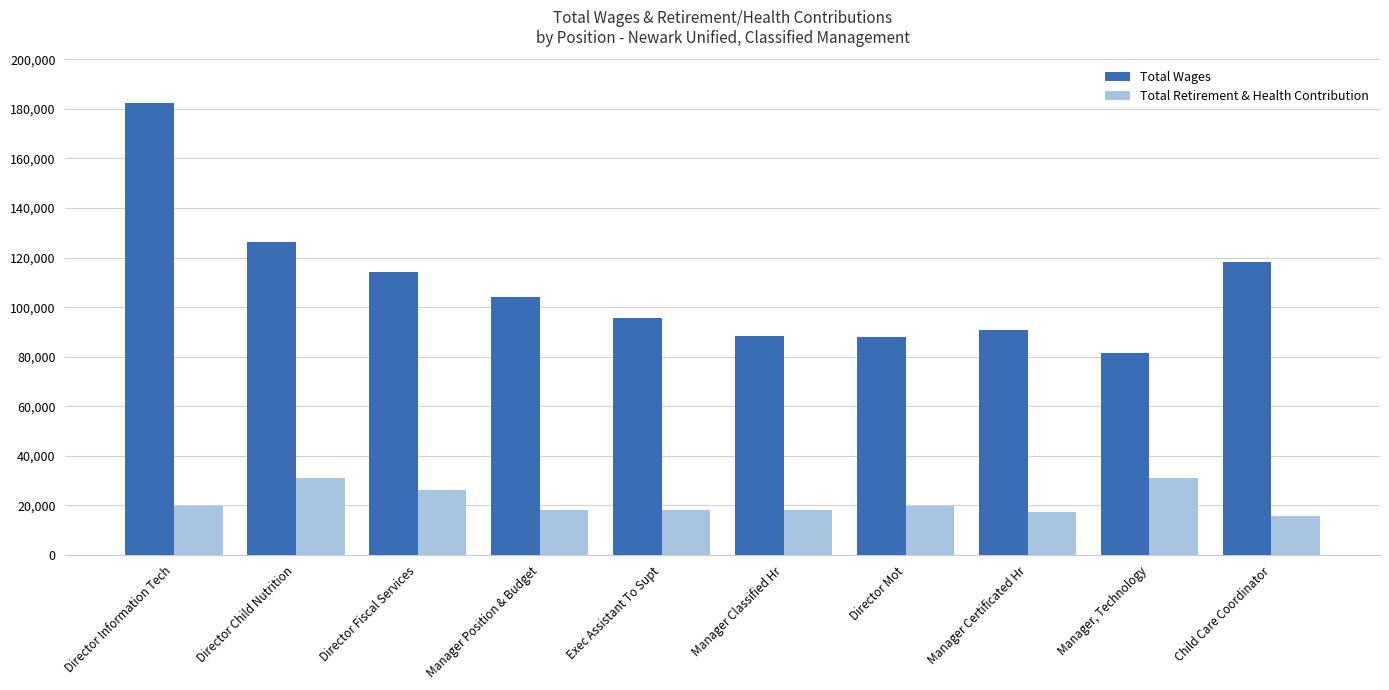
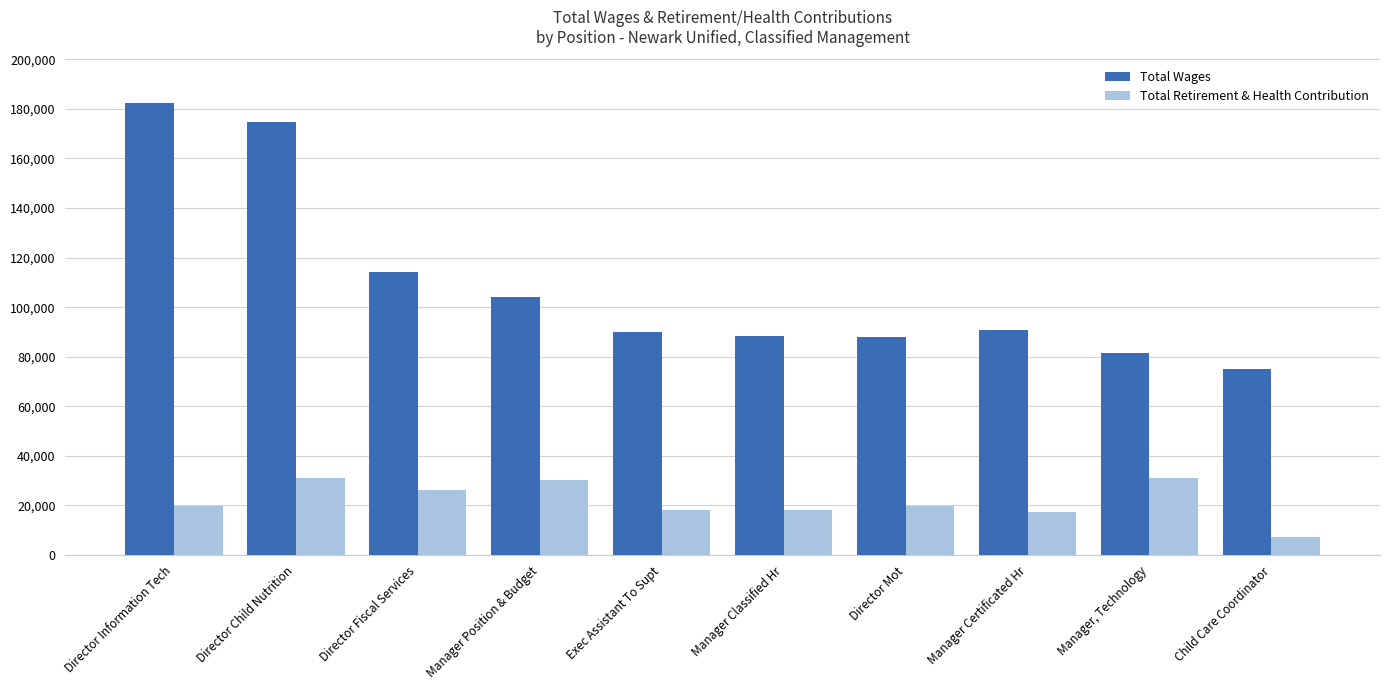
Total Wages, Director Child Nutrition: 126,000 -> 175,000
Total Retirement & Health Contribution, Manager Position & Budget: 18,000 -> 30,000
Total Wages, Exec Assistant To Supt: 96,000 -> 90,000
Total Wages, Child Care Coordinator: 118,000 -> 75,000
Total Retirement & Health Contribution, Child Care Coordinator: 16,000 -> 7,000
